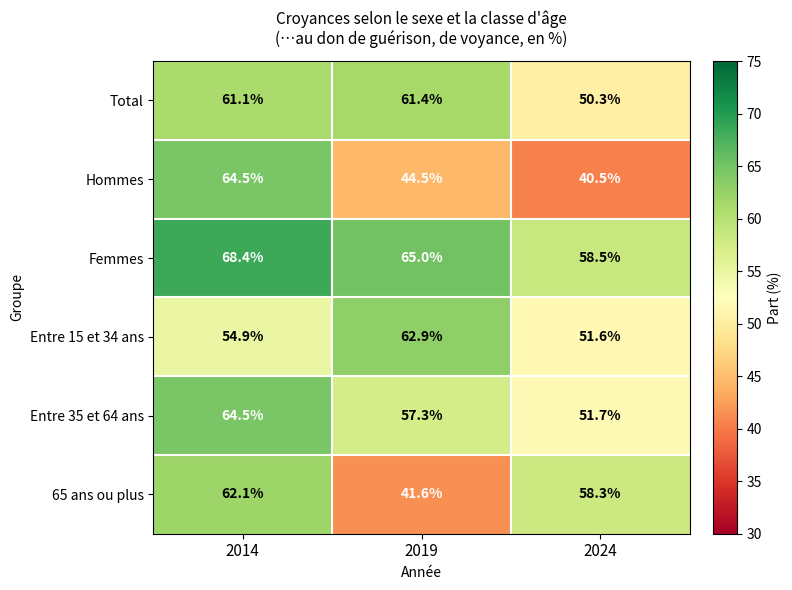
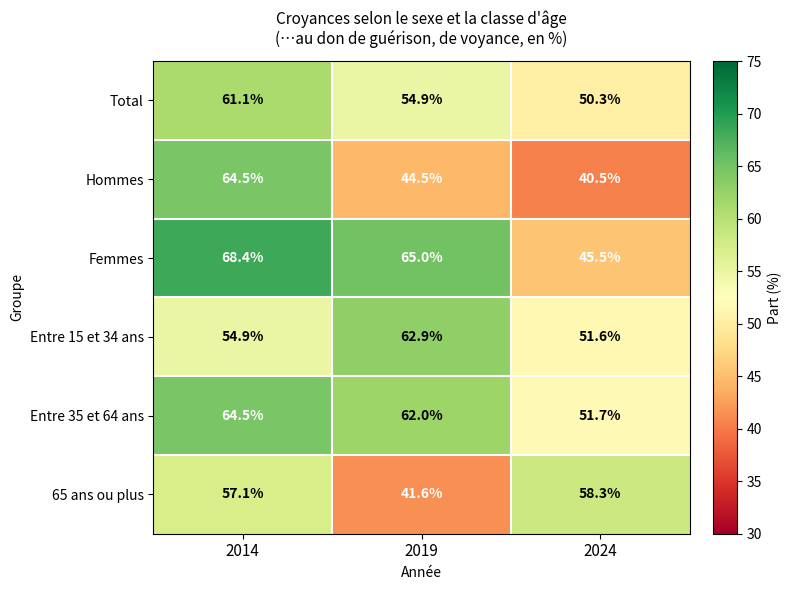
Total, 2019: 61.4% -> 54.9%
Femmes, 2024: 58.5% -> 45.5%
Entre 35 et 64 ans, 2019: 57.3% -> 62.0%
65 ans ou plus, 2014: 62.1% -> 57.1%
